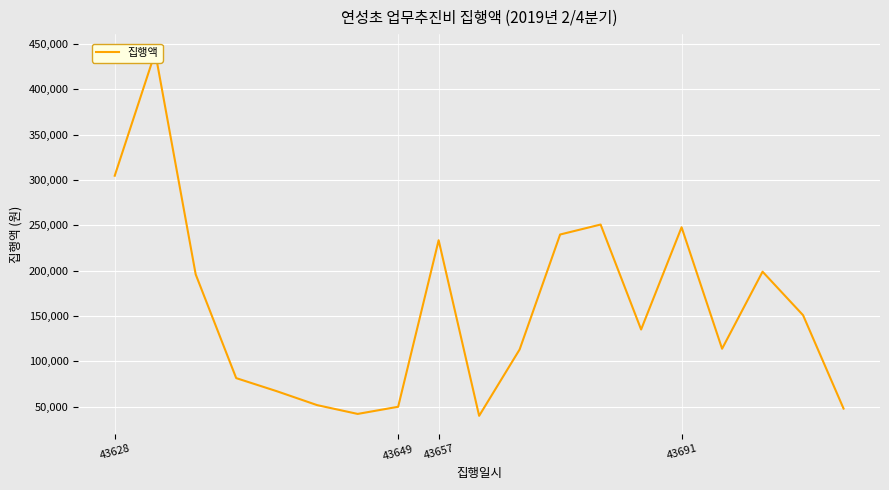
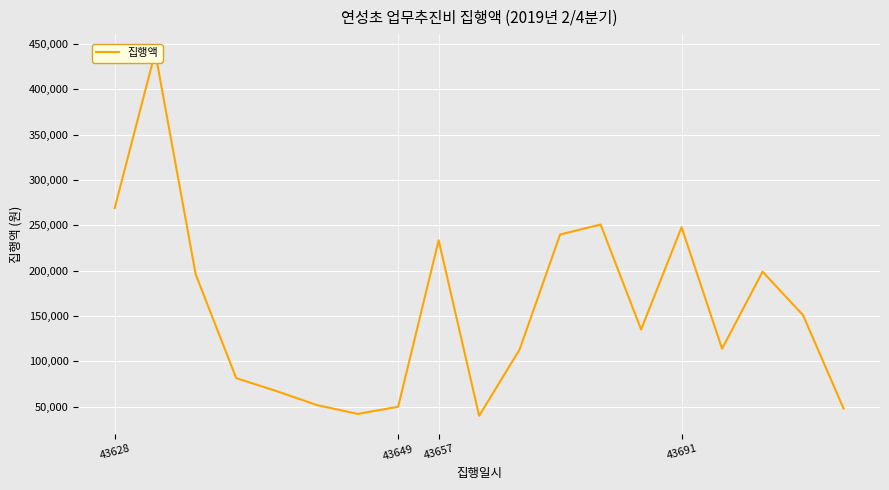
43628: 300,000 -> 270,000
